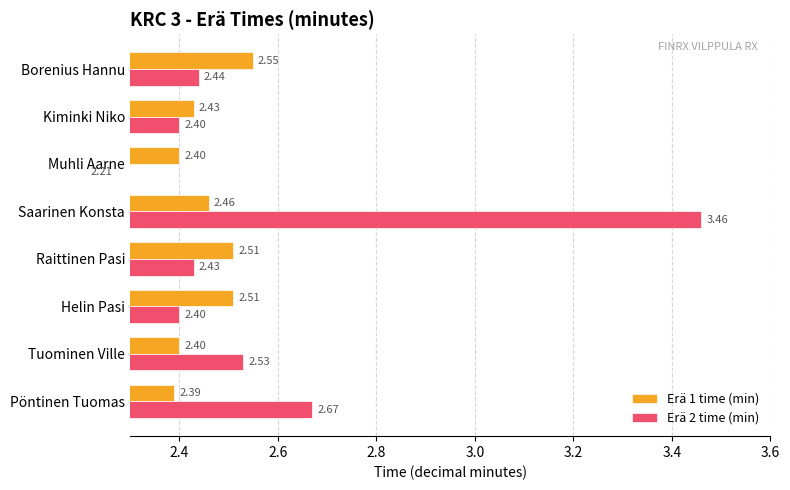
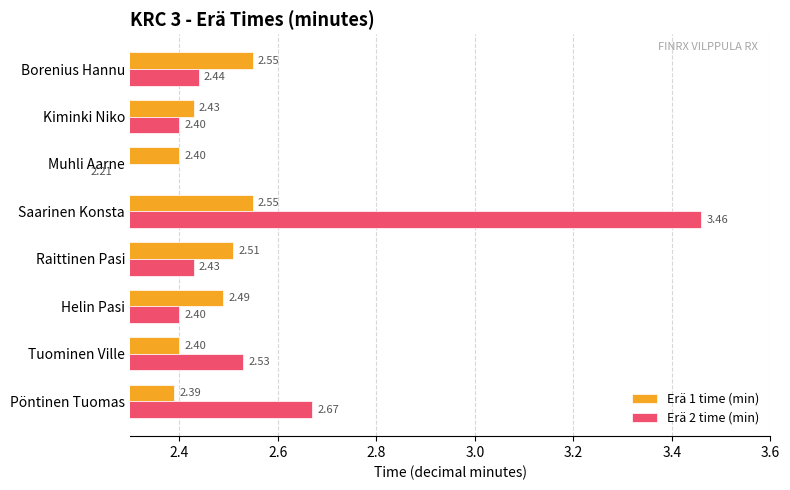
Erä 1 time (min), Saarinen Konsta: 2.46 -> 2.55
Erä 1 time (min), Helin Pasi: 2.51 -> 2.49
